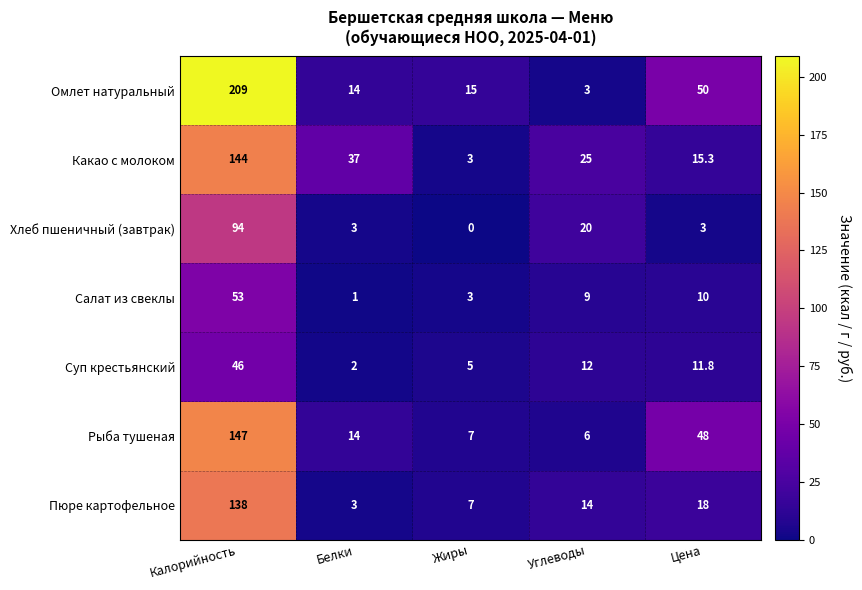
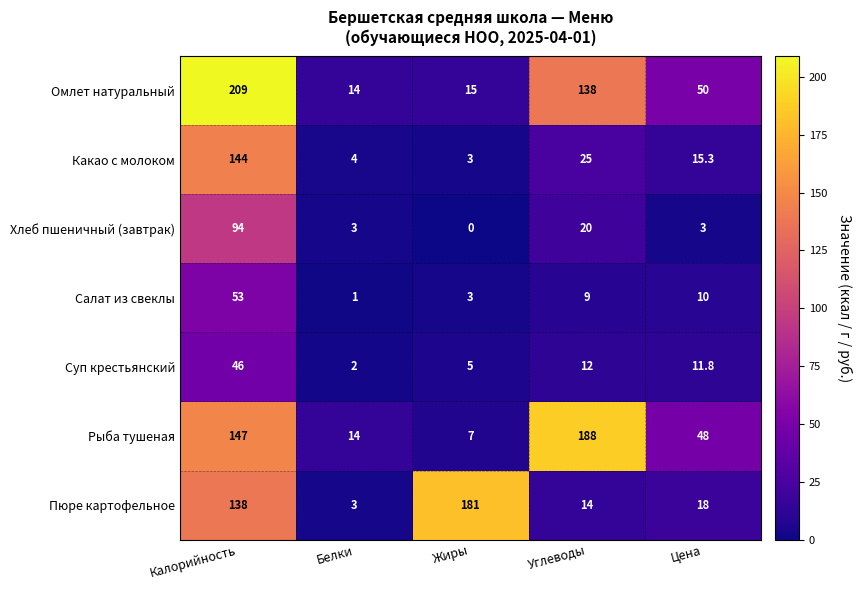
Омлет натуральный, Углеводы: 3 -> 138
Какао с молоком, Белки: 37 -> 4
Рыба тушеная, Углеводы: 6 -> 188
Пюре картофельное, Жиры: 7 -> 181
